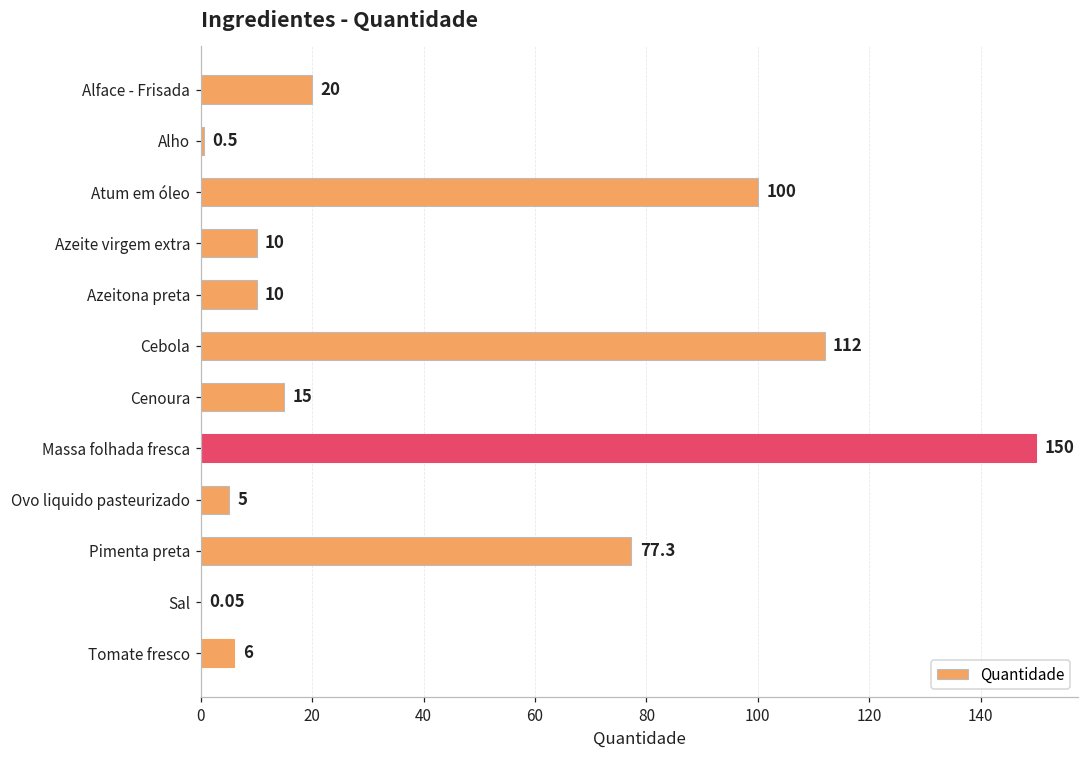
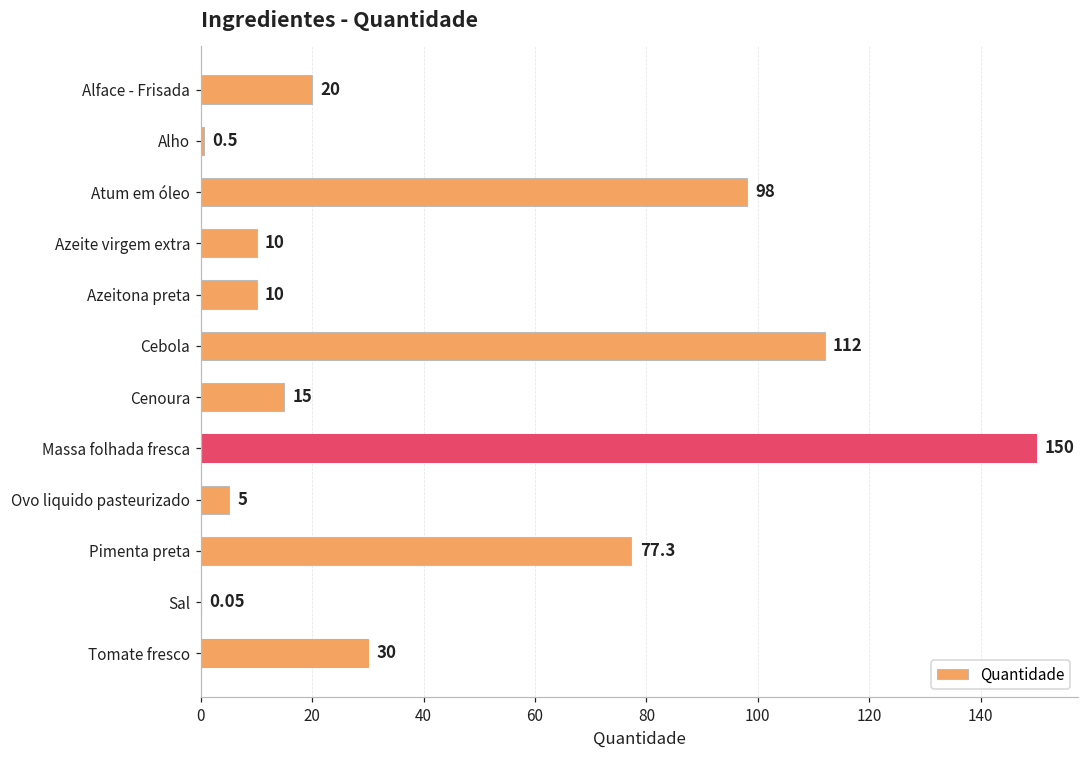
Atum em óleo: 100 -> 98
Tomate fresco: 6 -> 30
